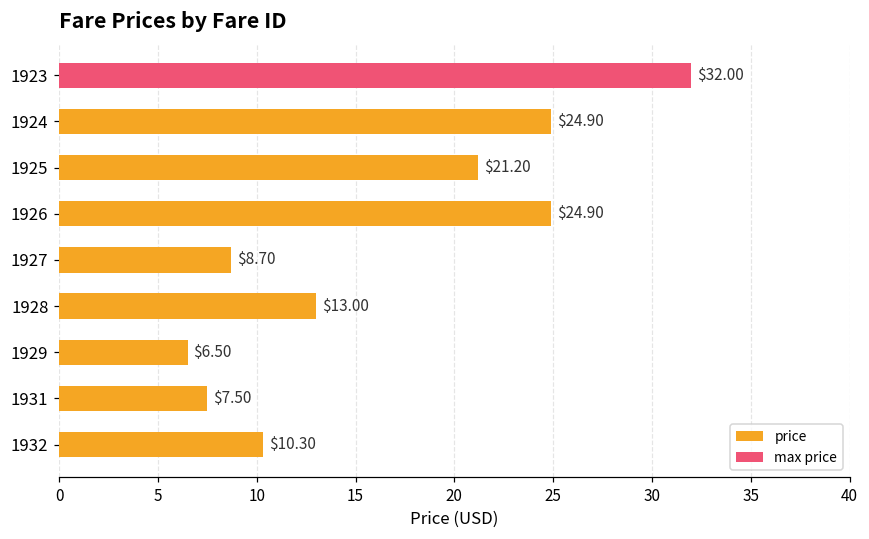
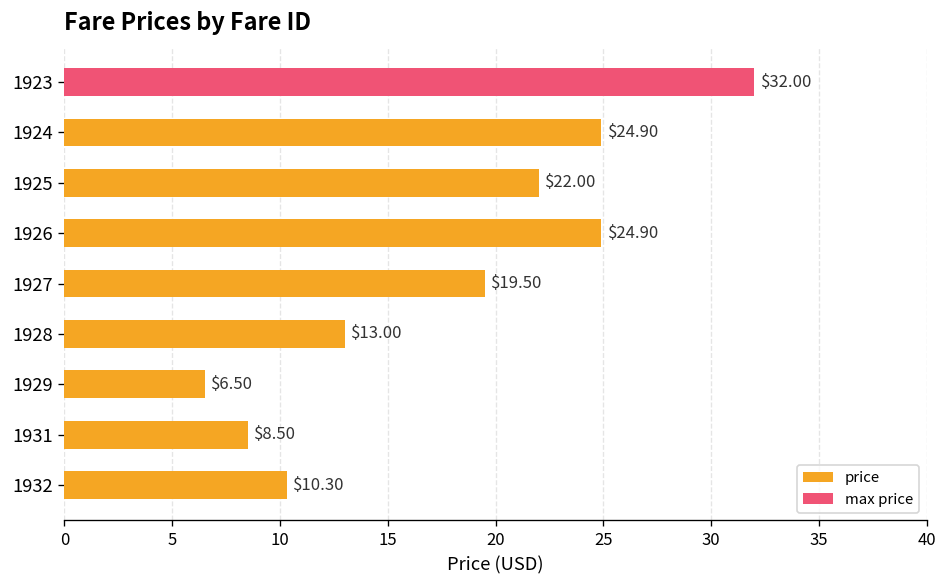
1925: $21.20 -> $22.00
1927: $8.70 -> $19.50
1931: $7.50 -> $8.50
